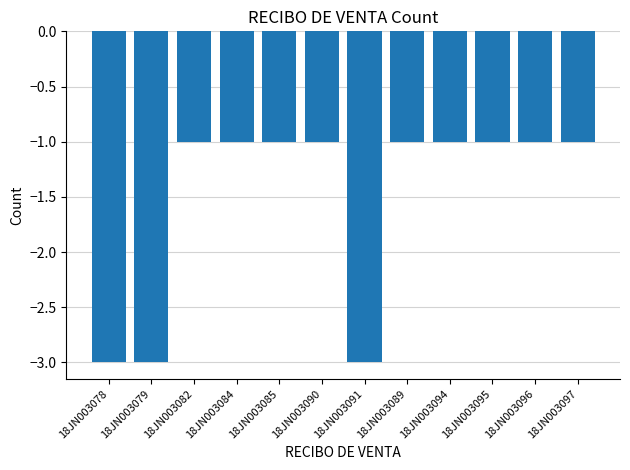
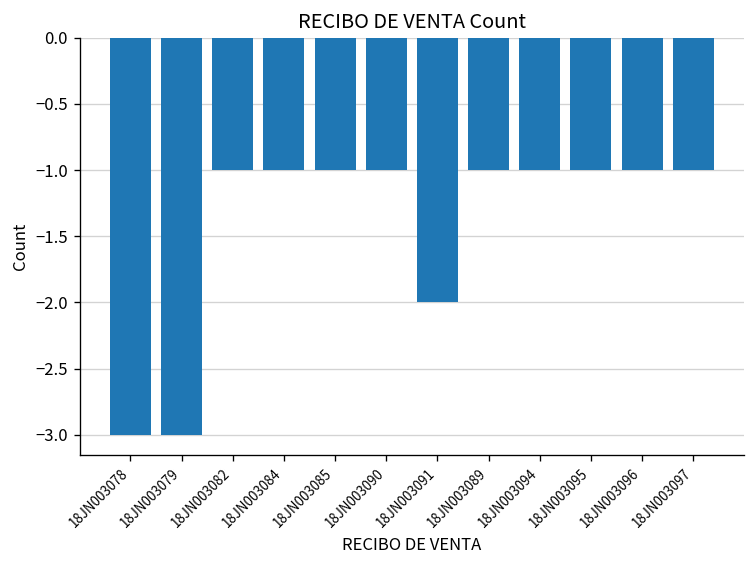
18JN003091: -3.00 -> -2.00
